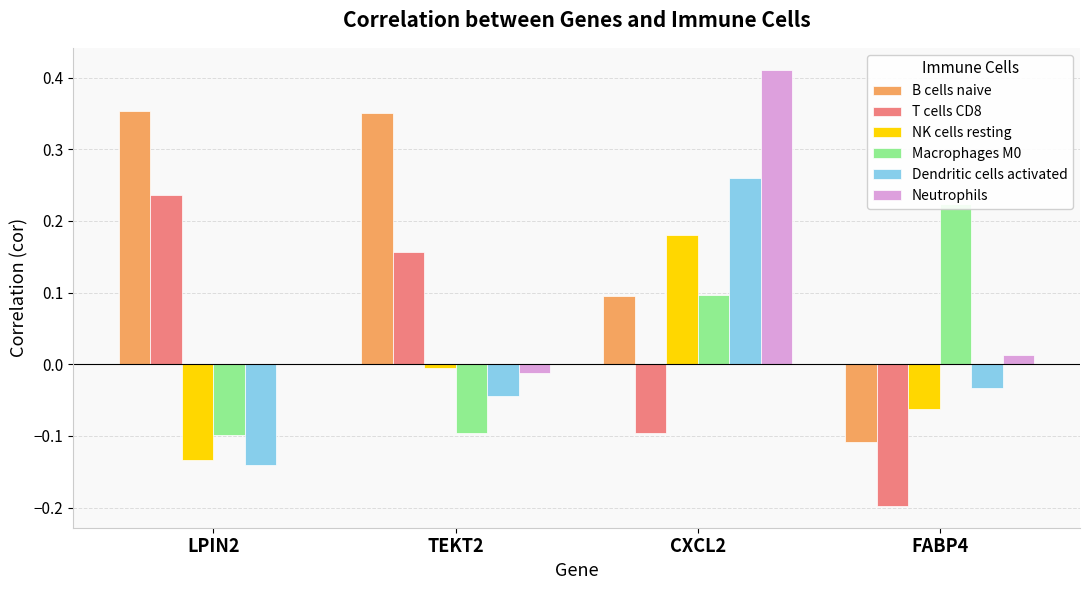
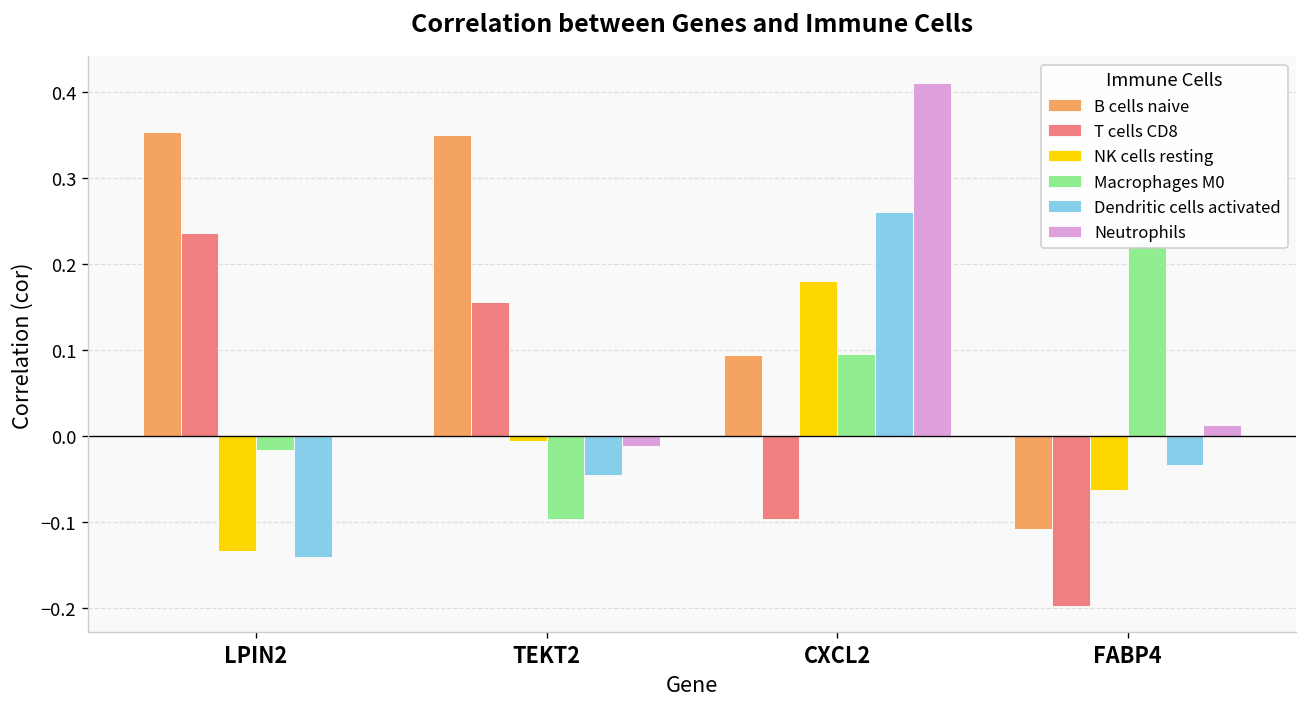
Macrophages M0, LPIN2: -0.10 -> -0.02
